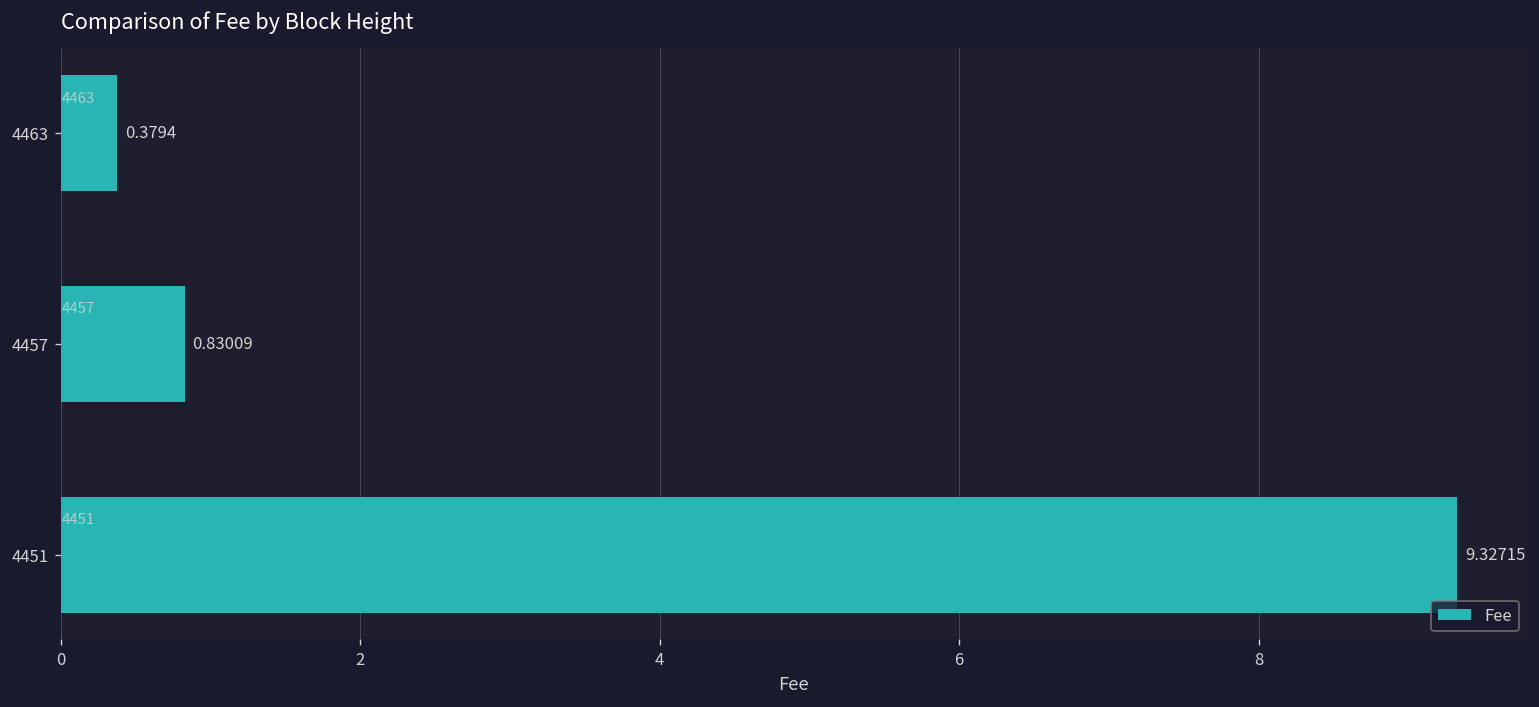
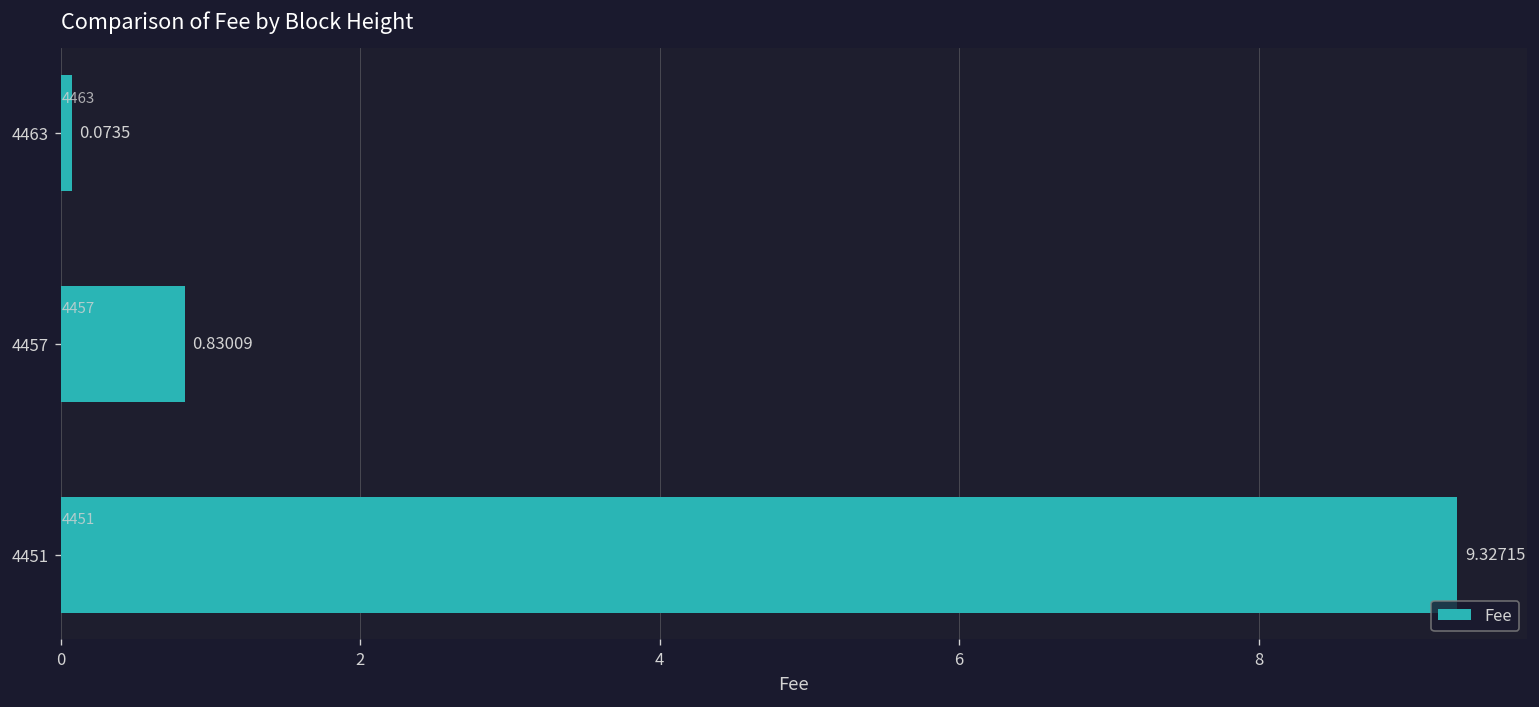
4463: 0.3794 -> 0.0735
